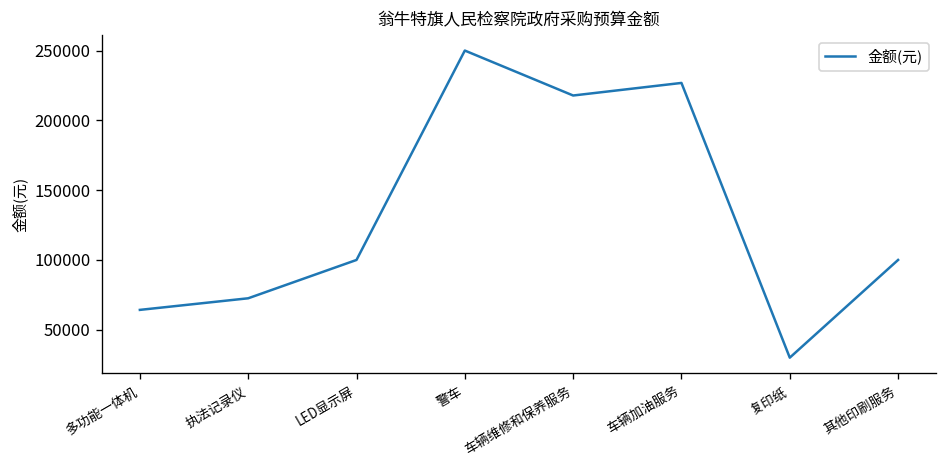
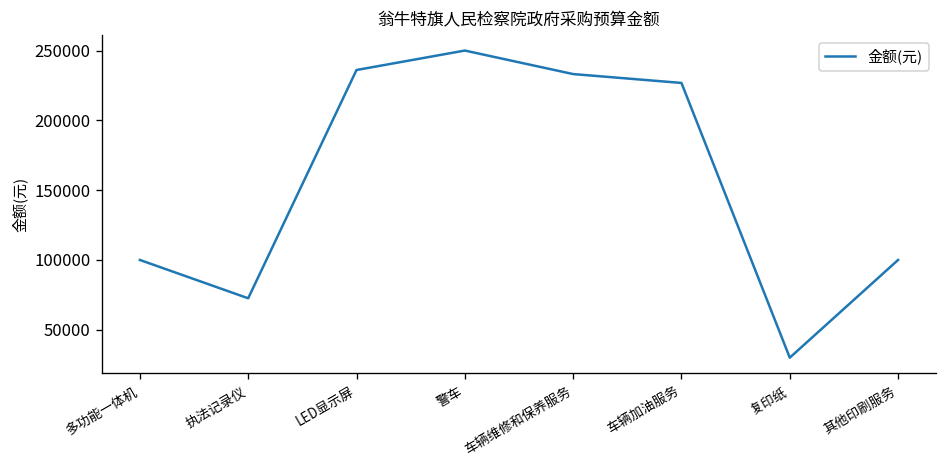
多功能一体机: 64000 -> 100000
LED显示屏: 100000 -> 236000
车辆维修和保养服务: 218000 -> 233000
